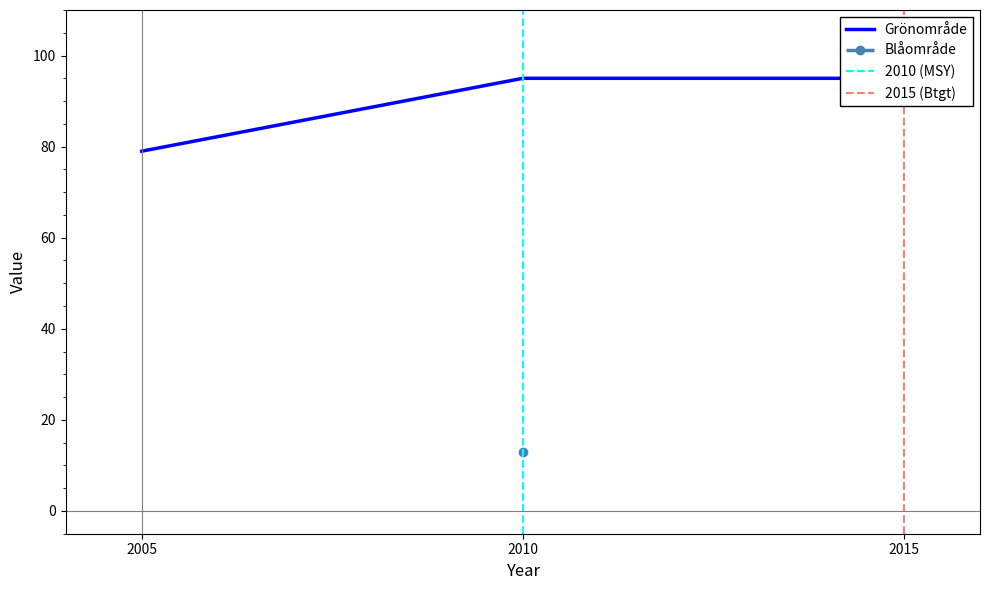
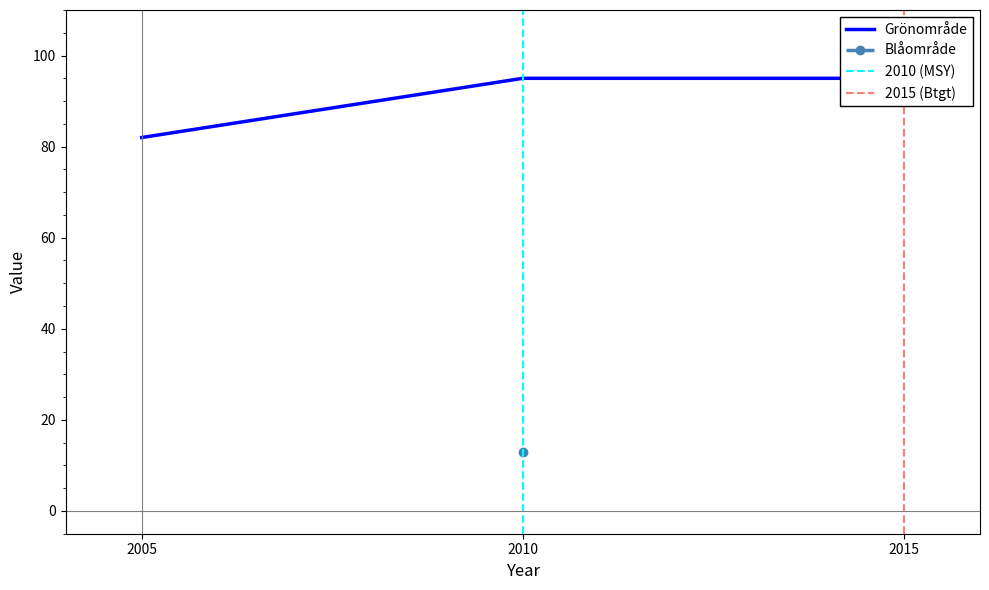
Grönområde, 2005: 79 -> 82
